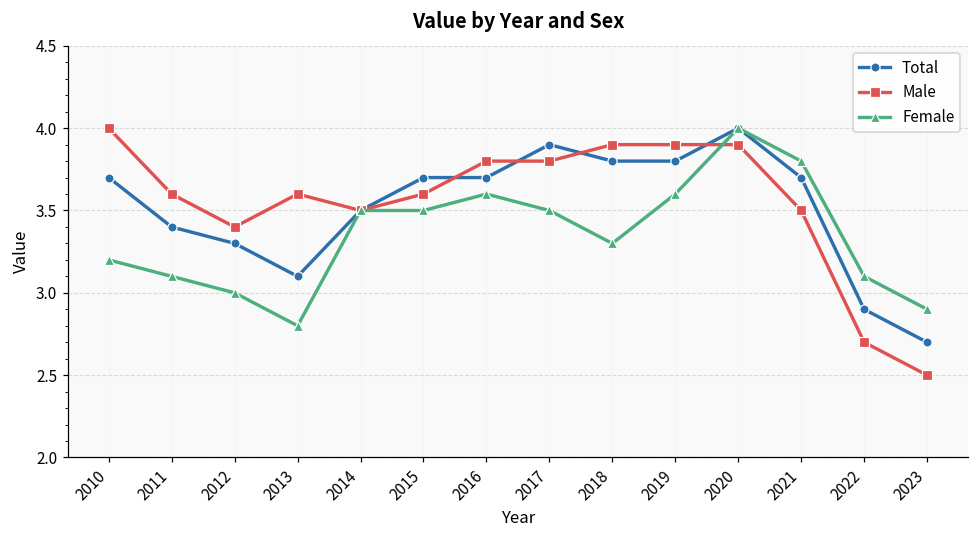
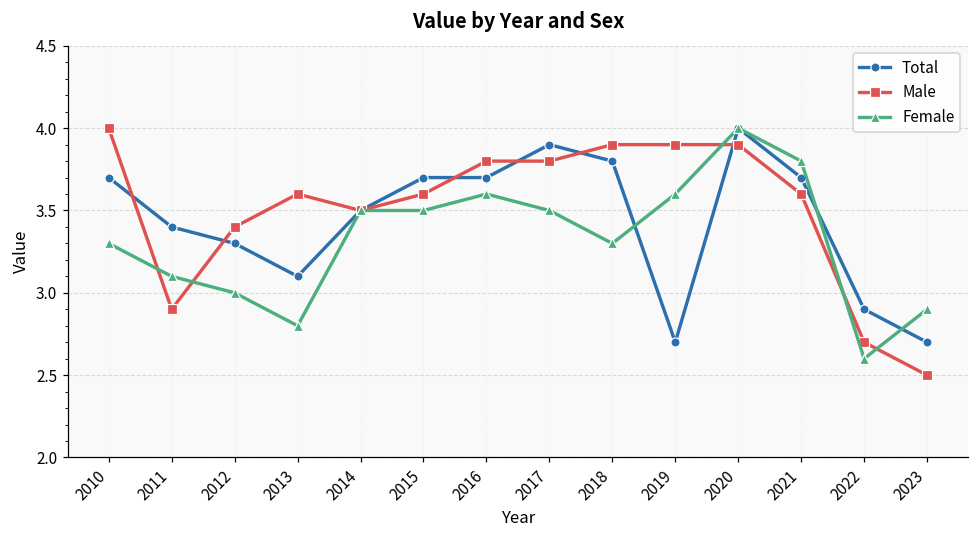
Female, 2010: 3.2 -> 3.3
Male, 2011: 3.6 -> 2.9
Total, 2019: 3.8 -> 2.7
Male, 2021: 3.5 -> 3.6
Female, 2022: 3.1 -> 2.6
